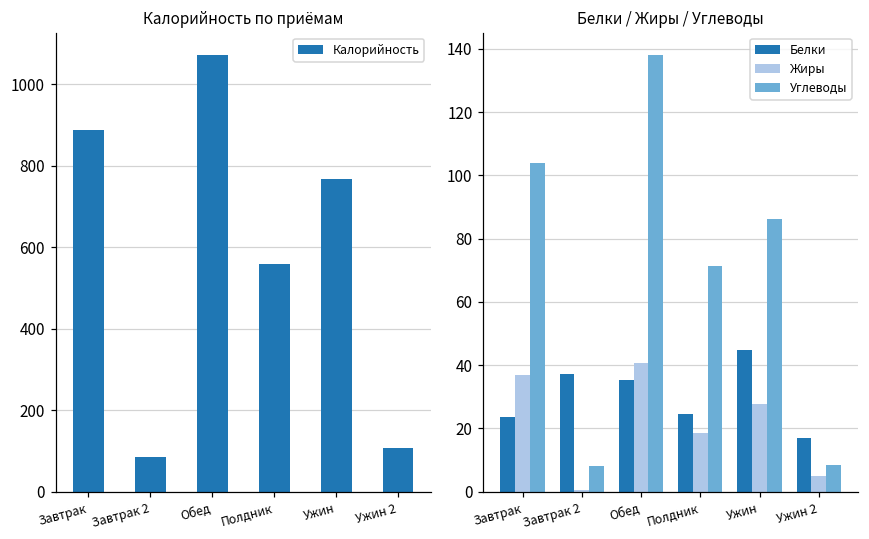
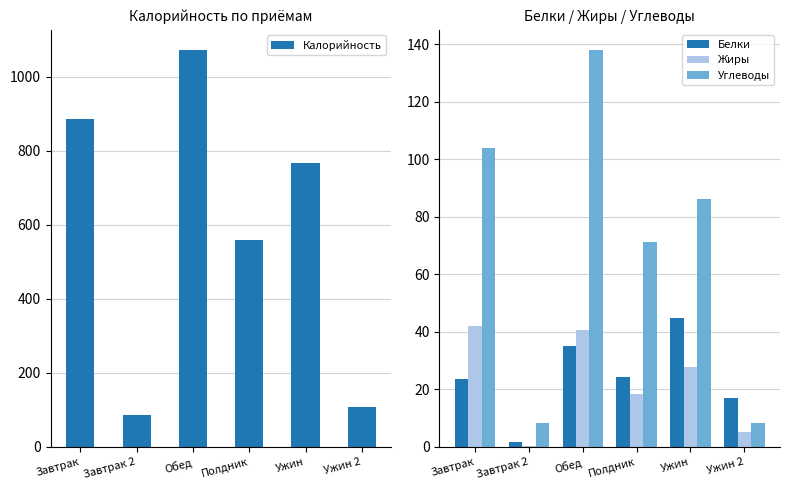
Белки / Жиры / Углеводы, Жиры, Завтрак: 37 -> 42
Белки / Жиры / Углеводы, Белки, Завтрак 2: 37 -> 2
